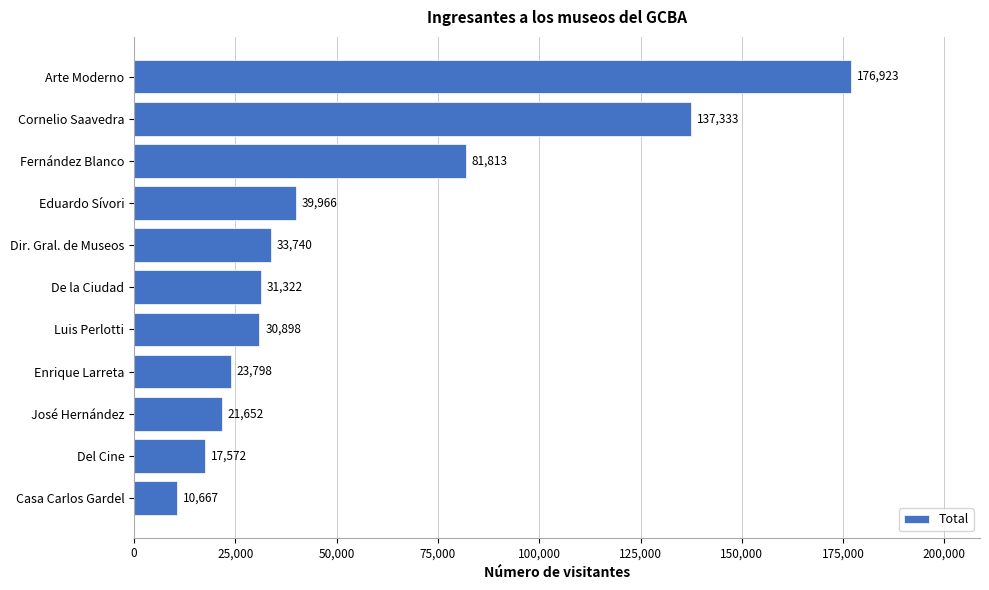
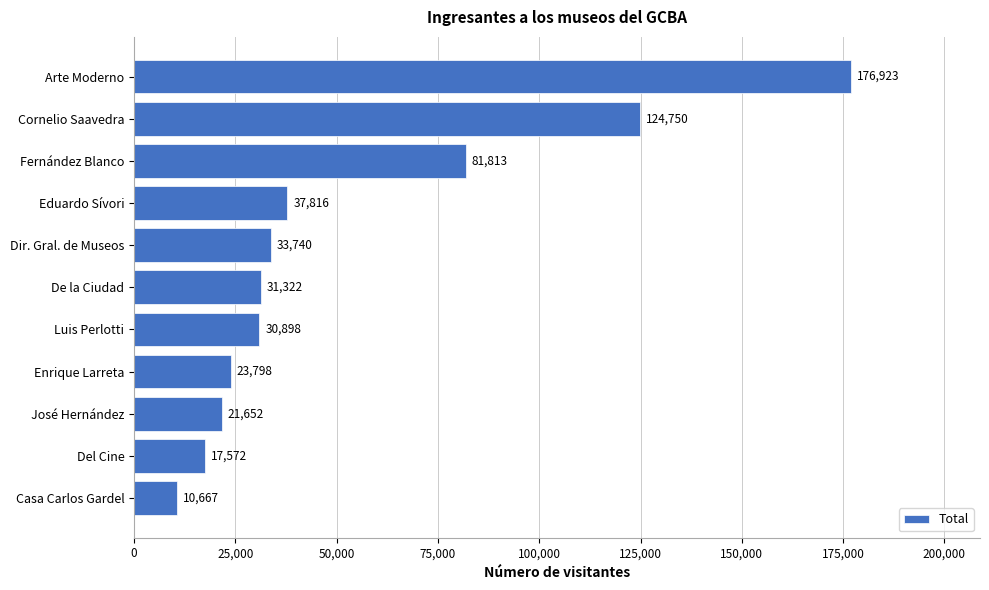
Cornelio Saavedra: 137,333 -> 124,750
Eduardo Sívori: 39,966 -> 37,816
